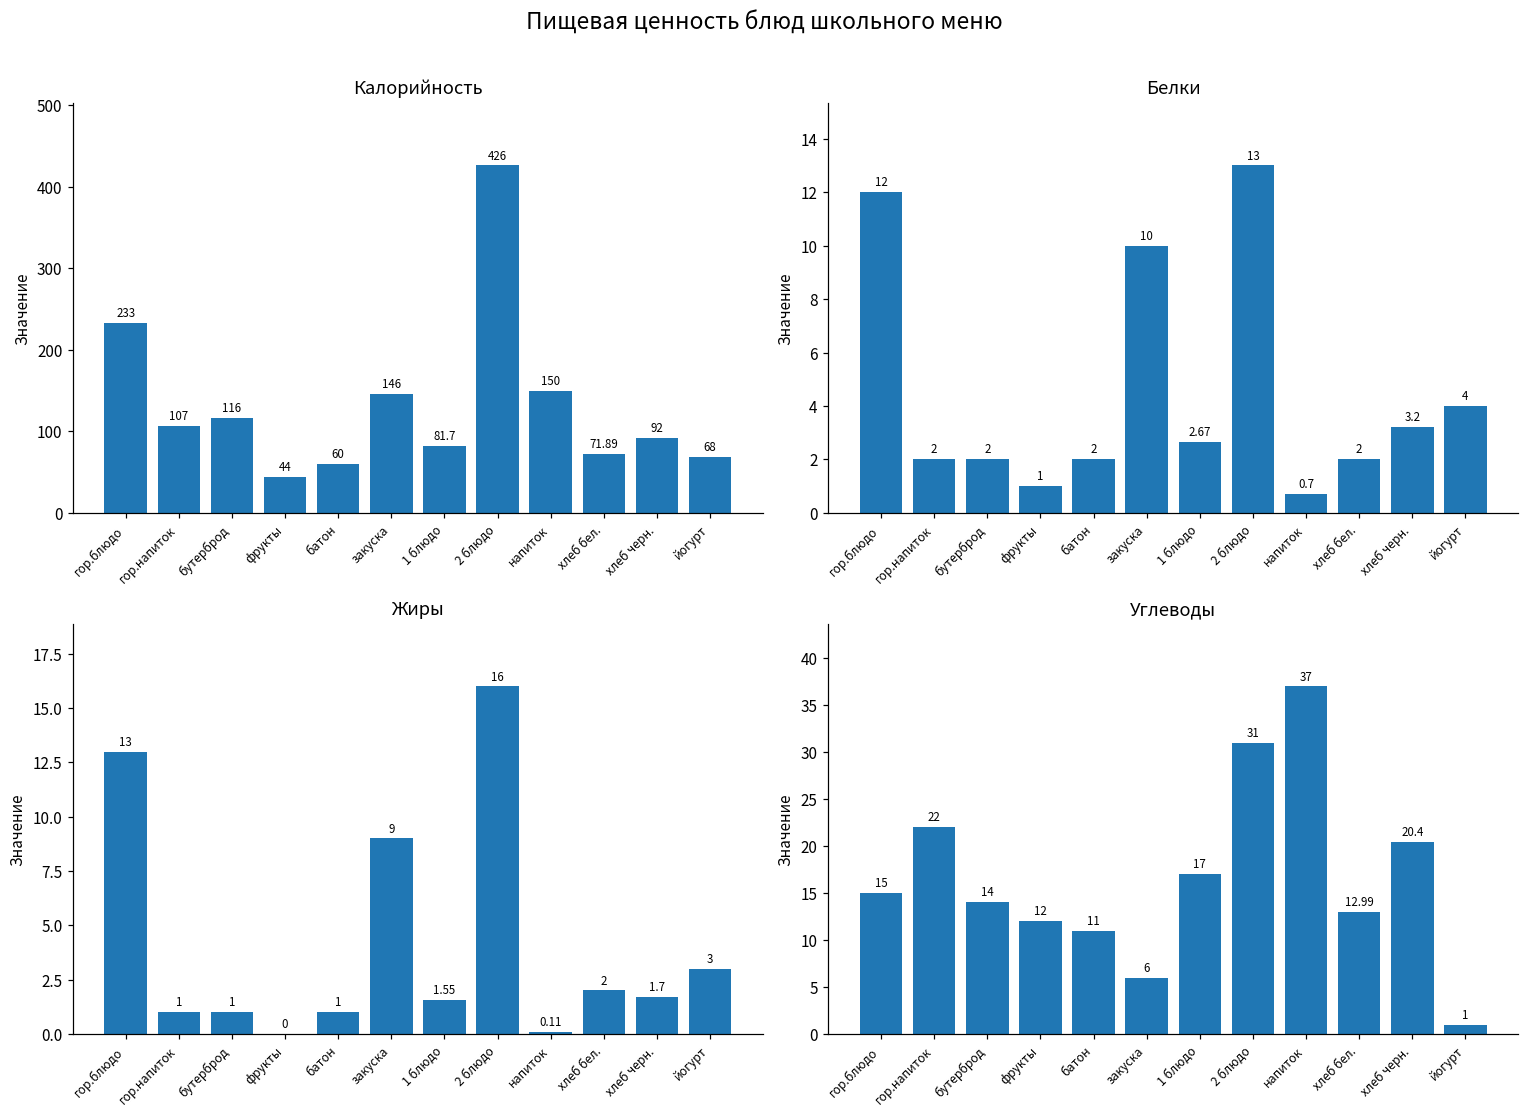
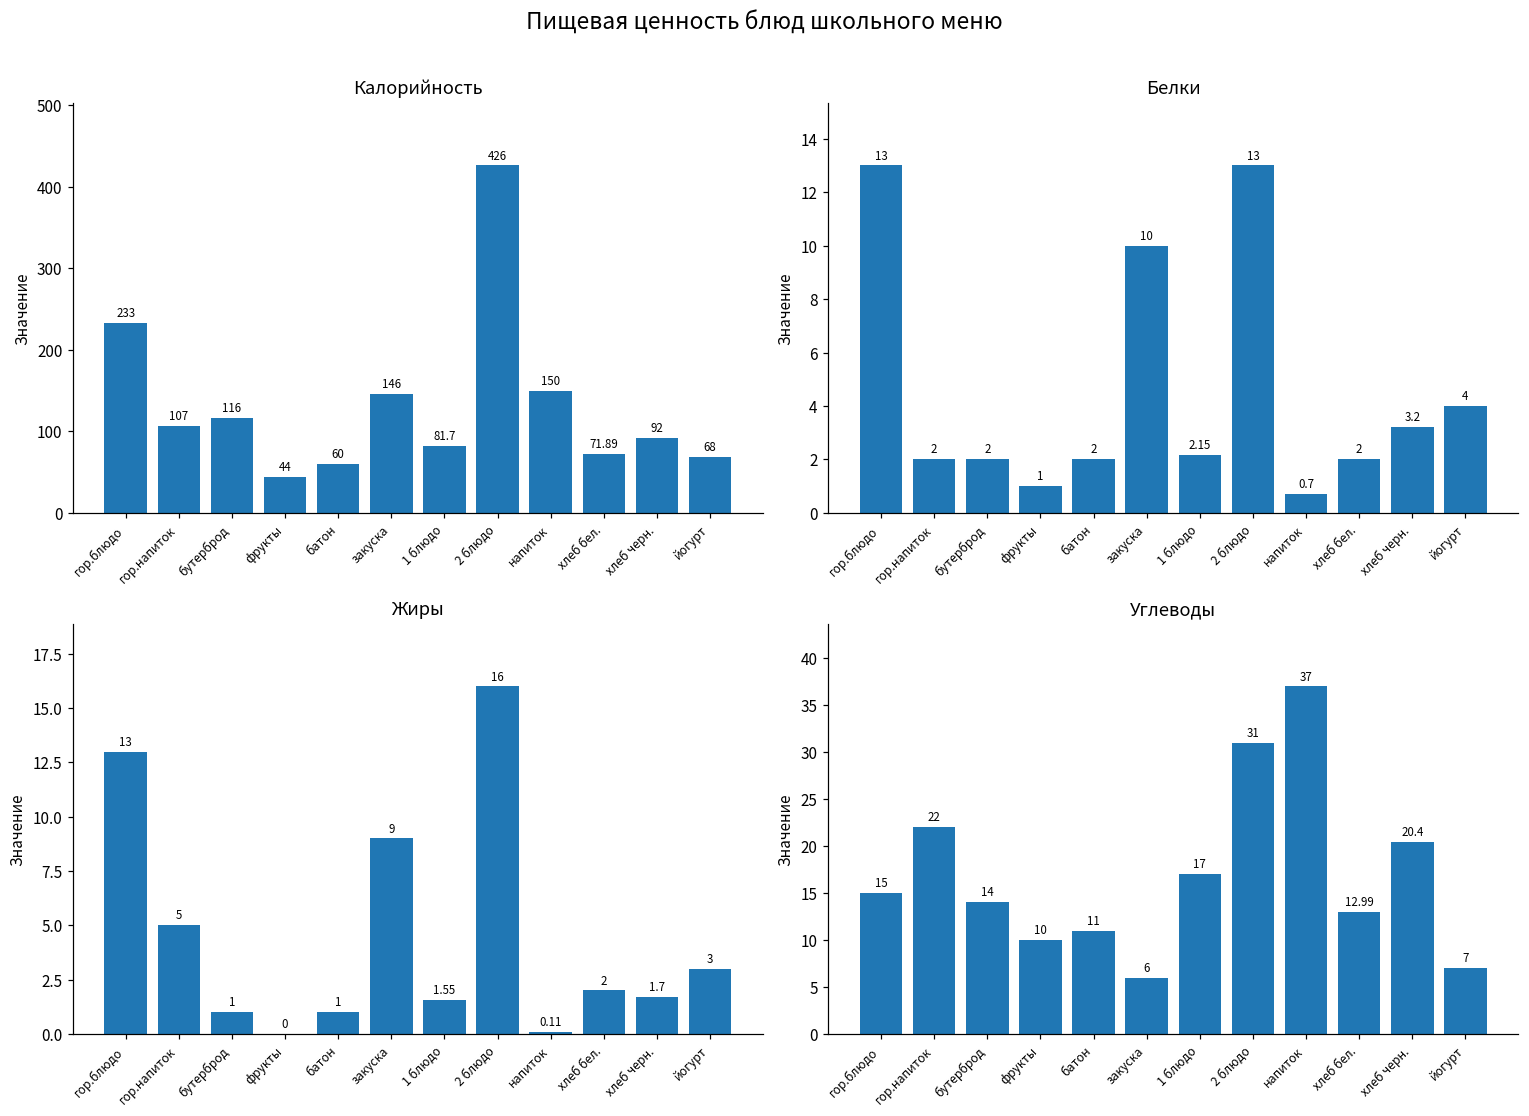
Белки, гор.блюдо: 12 -> 13
Белки, 1 блюдо: 2.67 -> 2.15
Жиры, гор.напиток: 1 -> 5
Углеводы, фрукты: 12 -> 10
Углеводы, йогурт: 1 -> 7
